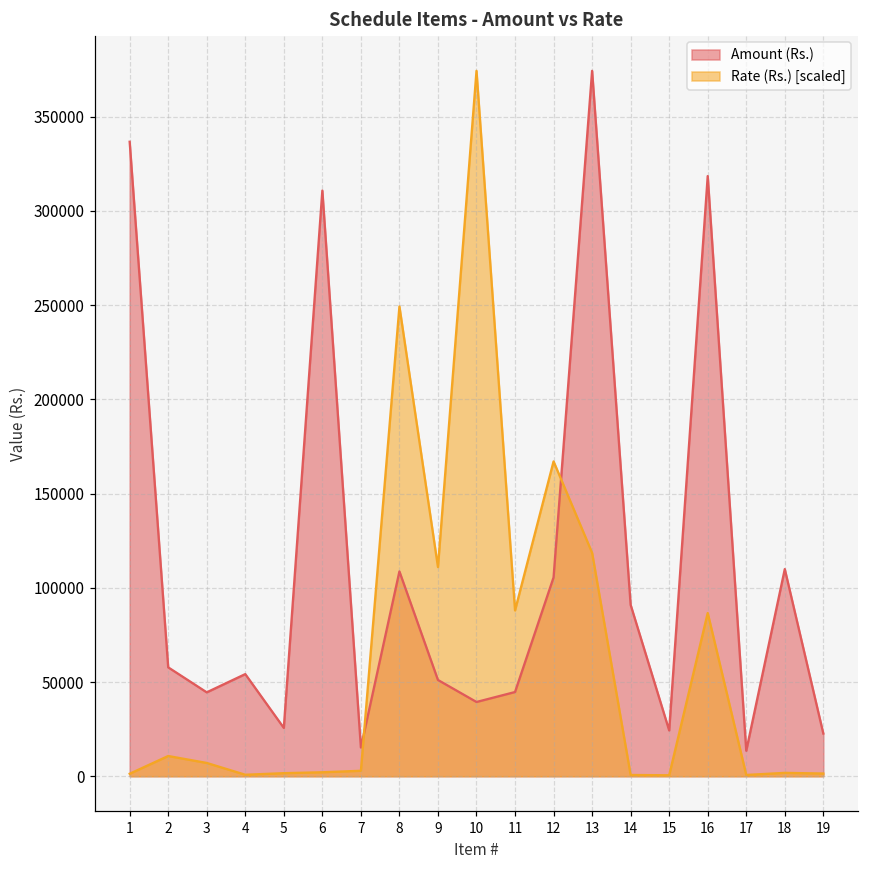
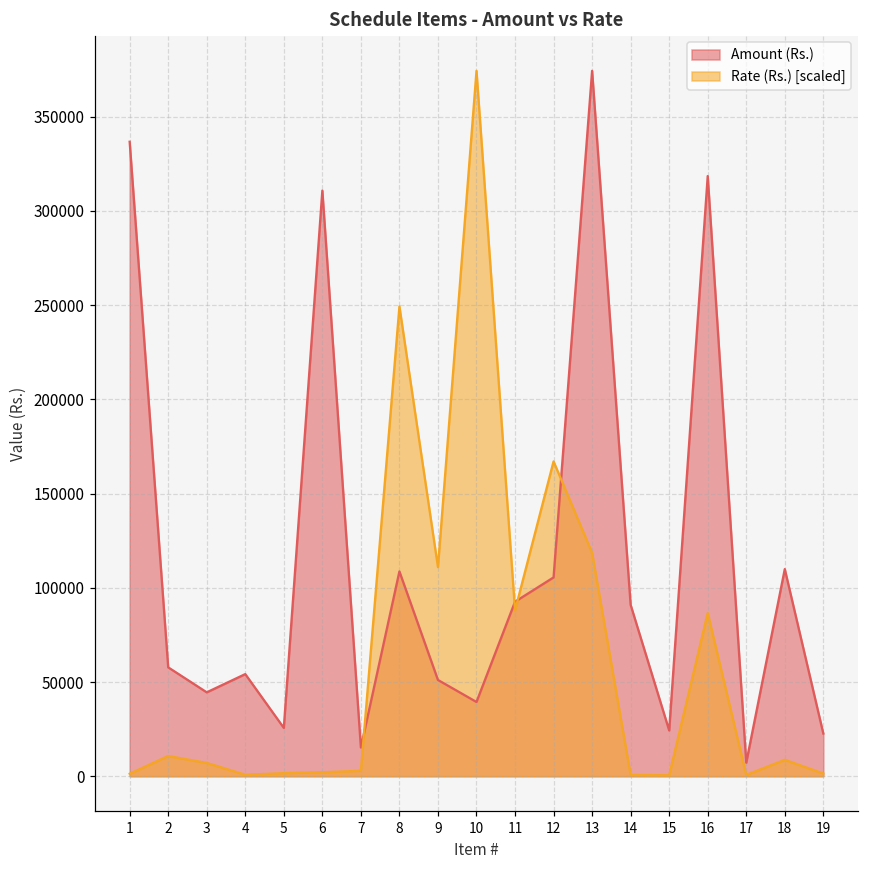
Amount (Rs.), 11: 45000 -> 93000
Amount (Rs.), 17: 14000 -> 7000
Rate (Rs.) [scaled], 18: 2000 -> 9000
